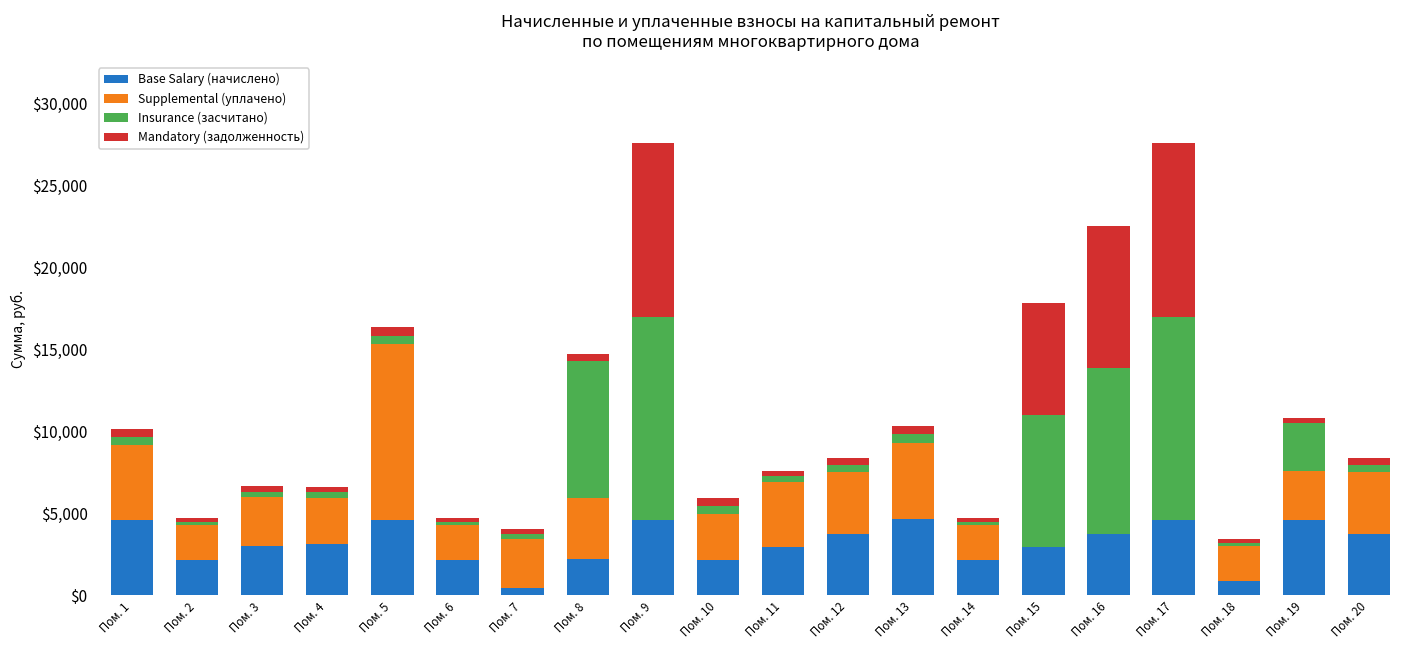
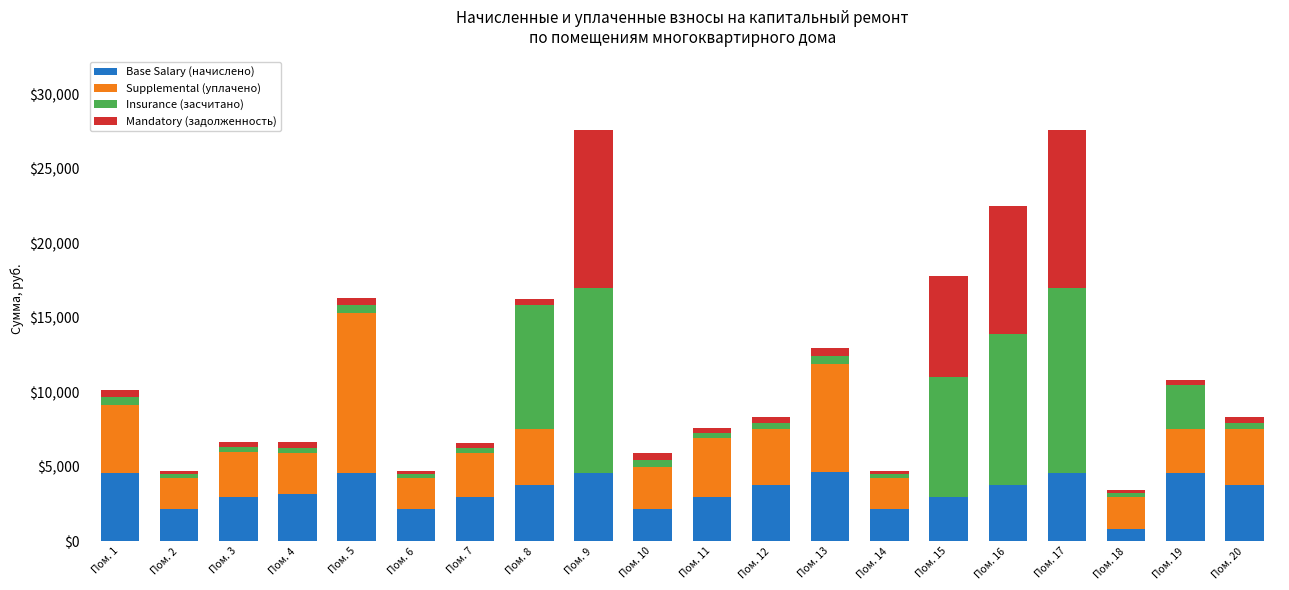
Base Salary (начислено), Пом. 7: $400 -> $3,000
Base Salary (начислено), Пом. 8: $2,200 -> $3,800
Supplemental (уплачено), Пом. 13: $4,700 -> $7,300
